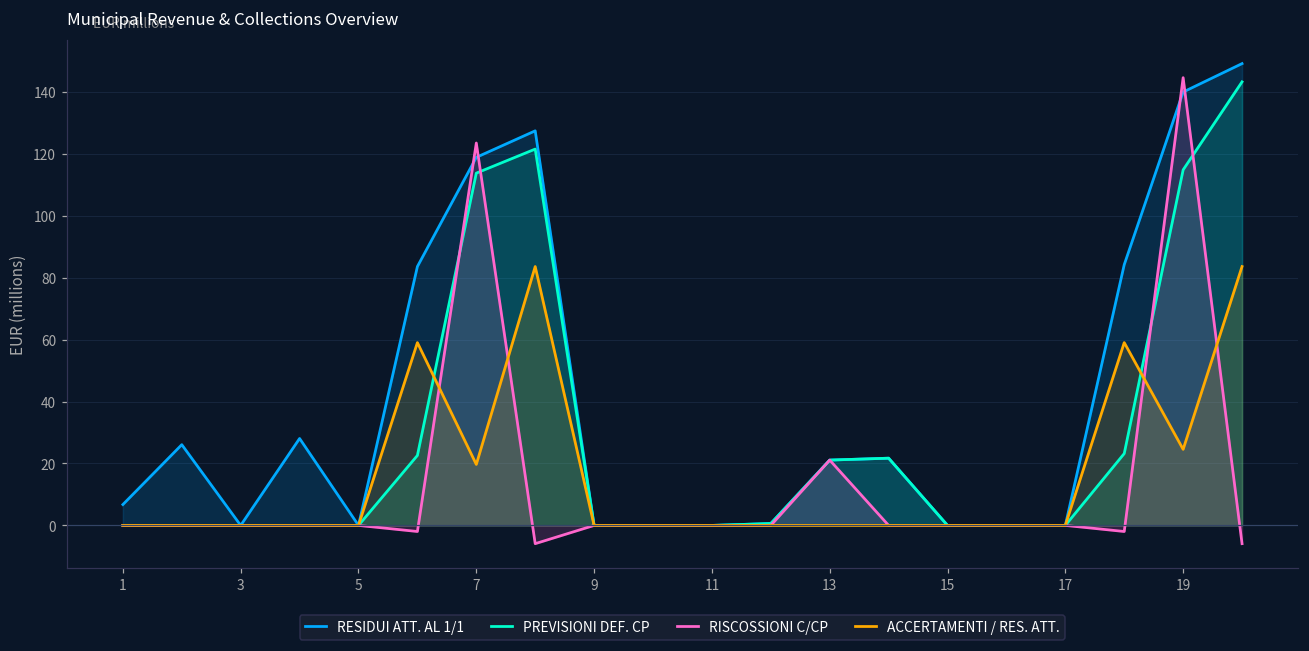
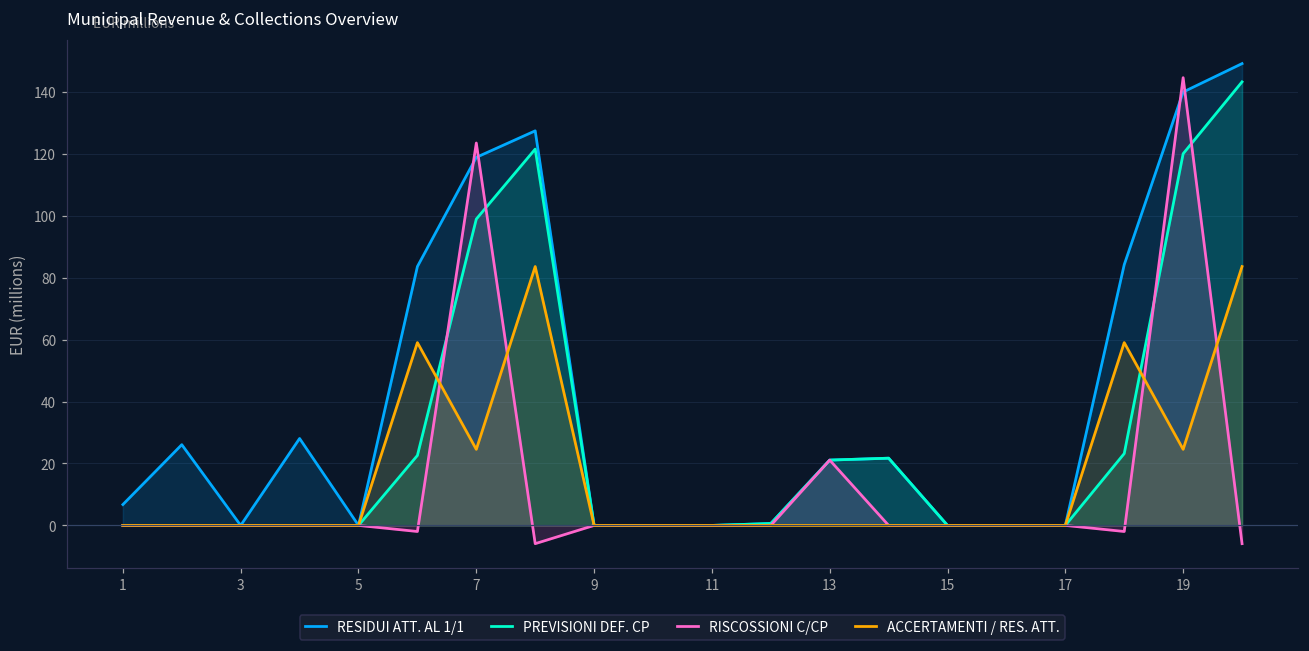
PREVISIONI DEF. CP, 7: 114 -> 99
ACCERTAMENTI / RES. ATT., 7: 20 -> 25
PREVISIONI DEF. CP, 19: 115 -> 120
